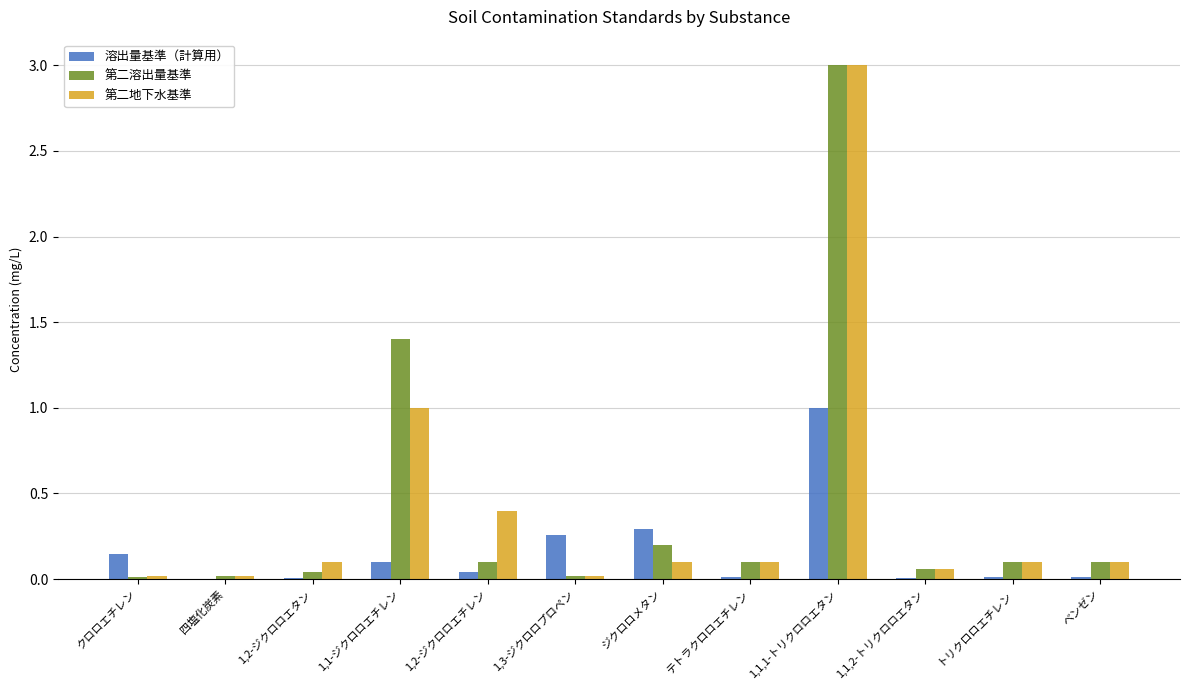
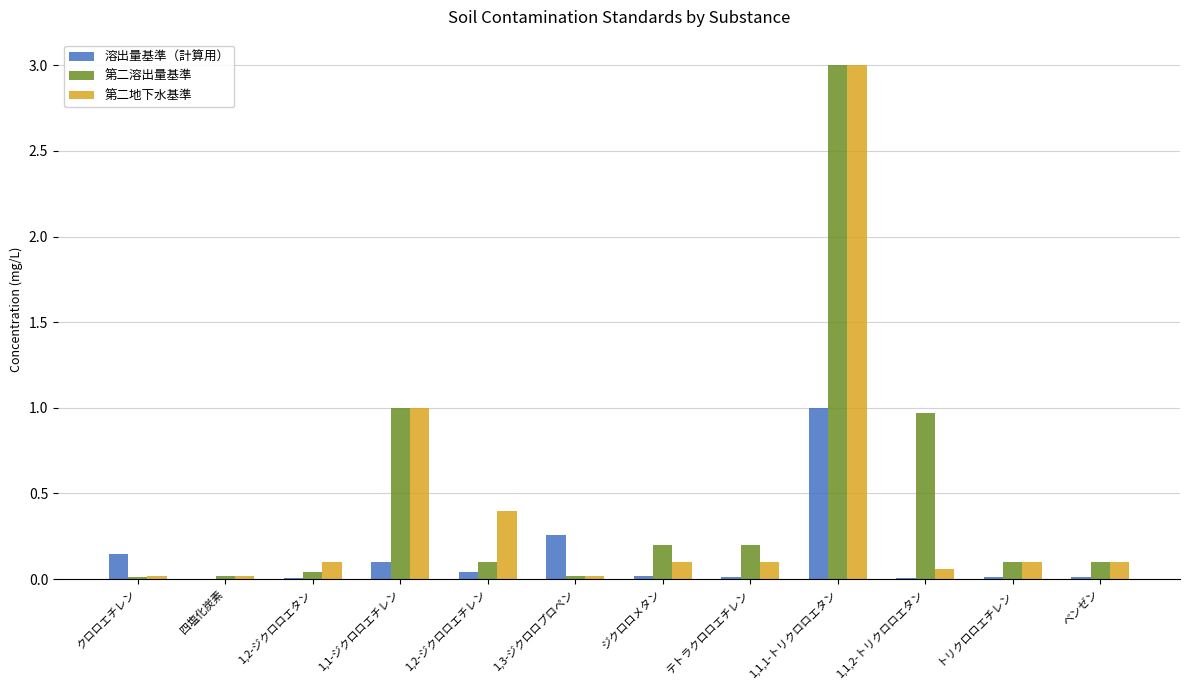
第二溶出量基準, 1,1-ジクロロエチレン: 1.4 -> 1.0
溶出量基準（計算用）, ジクロロメタン: 0.29 -> 0.02
第二溶出量基準, テトラクロロエチレン: 0.1 -> 0.2
第二溶出量基準, 1,1,2-トリクロロエタン: 0.06 -> 0.97
